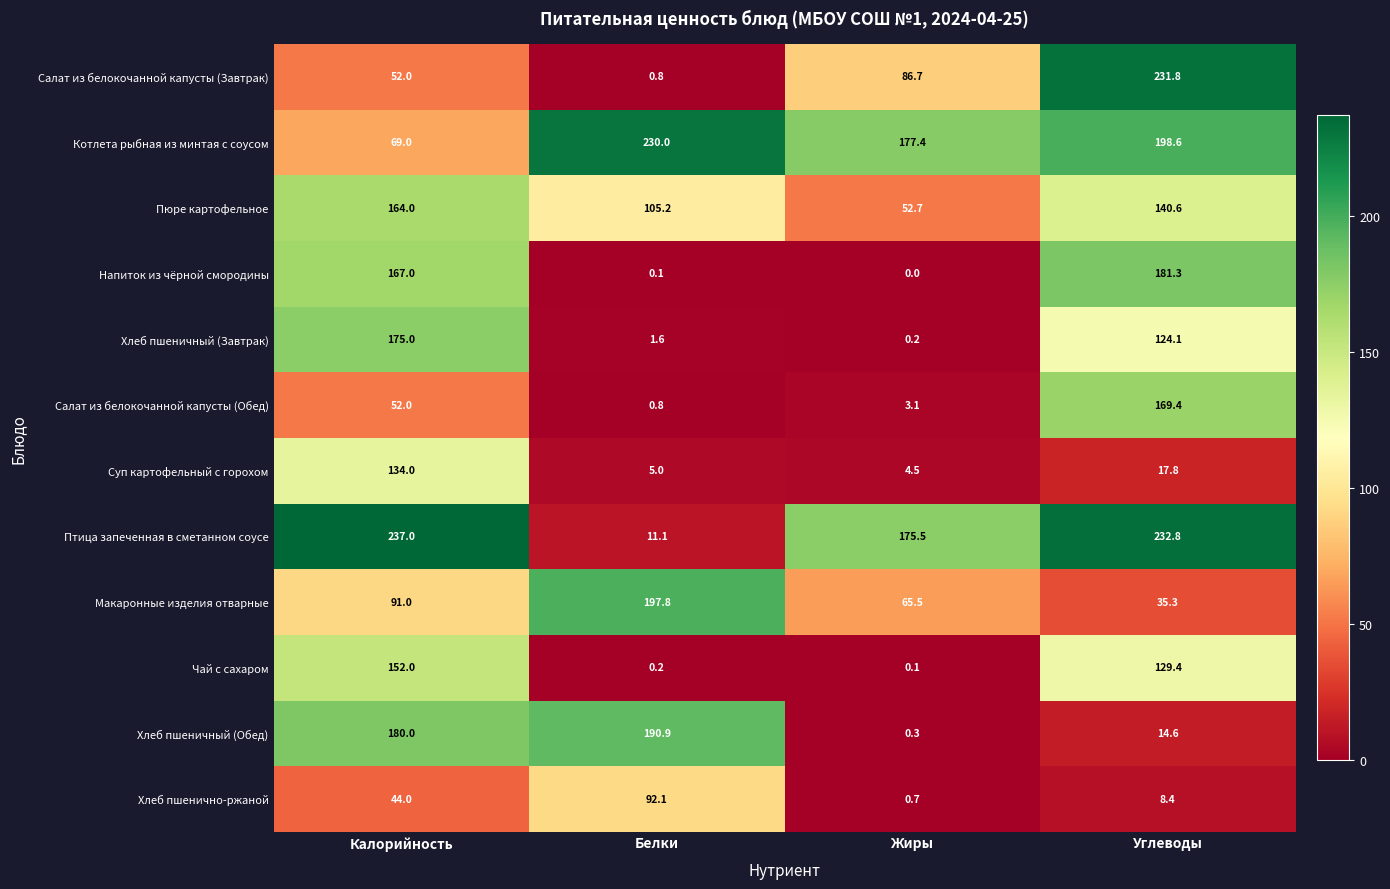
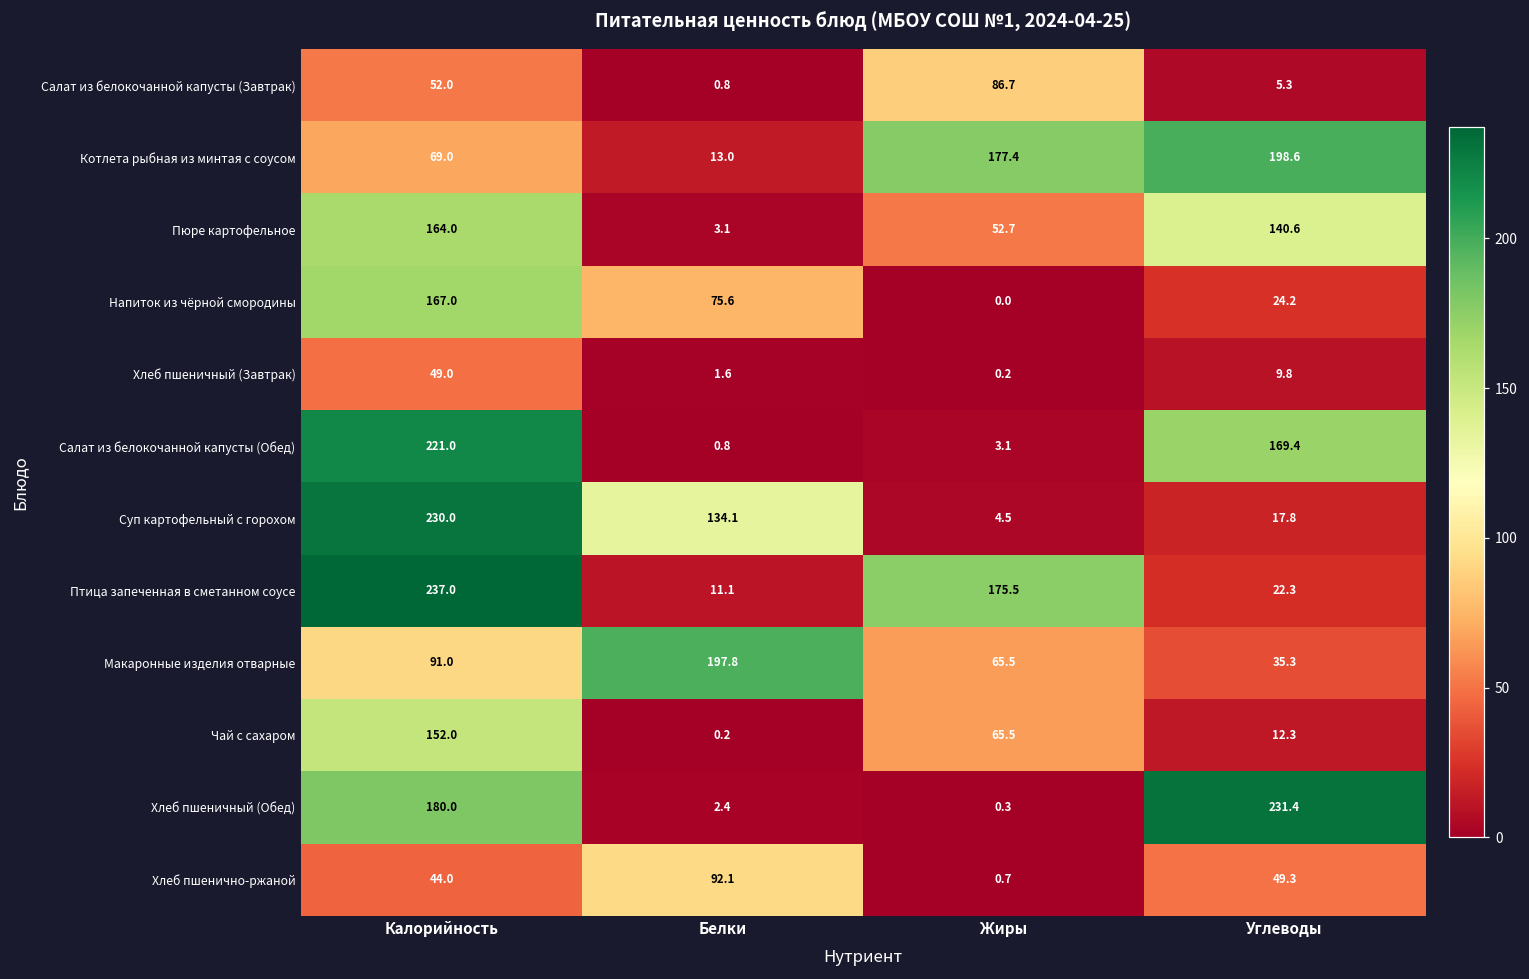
Салат из белокочанной капусты (Завтрак), Углеводы: 231.8 -> 5.3
Котлета рыбная из минтая с соусом, Белки: 230.0 -> 13.0
Пюре картофельное, Белки: 105.2 -> 3.1
Напиток из чёрной смородины, Белки: 0.1 -> 75.6
Напиток из чёрной смородины, Углеводы: 181.3 -> 24.2
Хлеб пшеничный (Завтрак), Калорийность: 175.0 -> 49.0
Хлеб пшеничный (Завтрак), Углеводы: 124.1 -> 9.8
Салат из белокочанной капусты (Обед), Калорийность: 52.0 -> 221.0
Суп картофельный с горохом, Калорийность: 134.0 -> 230.0
Суп картофельный с горохом, Белки: 5.0 -> 134.1
Птица запеченная в сметанном соусе, Углеводы: 232.8 -> 22.3
Чай с сахаром, Жиры: 0.1 -> 65.5
Чай с сахаром, Углеводы: 129.4 -> 12.3
Хлеб пшеничный (Обед), Белки: 190.9 -> 2.4
Хлеб пшеничный (Обед), Углеводы: 14.6 -> 231.4
Хлеб пшенично-ржаной, Углеводы: 8.4 -> 49.3
